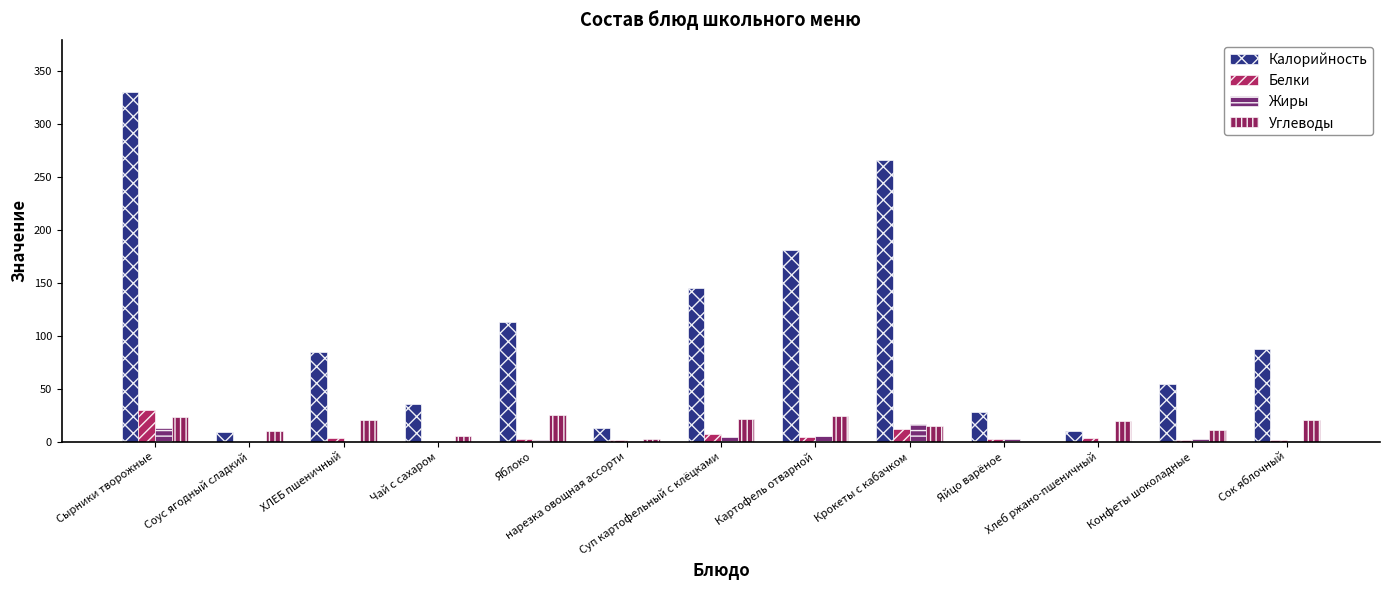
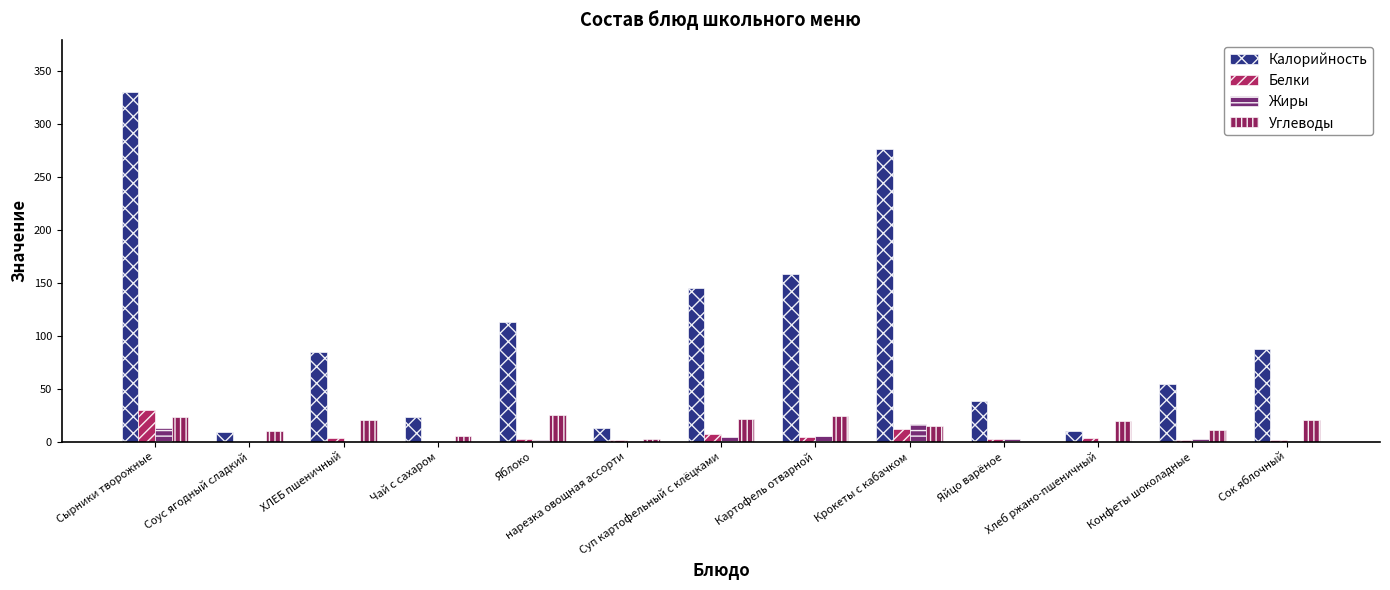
Калорийность, Чай с сахаром: 35 -> 23
Калорийность, Картофель отварной: 181 -> 158
Калорийность, Крокеты с кабачком: 266 -> 276
Калорийность, Яйцо варёное: 28 -> 38
